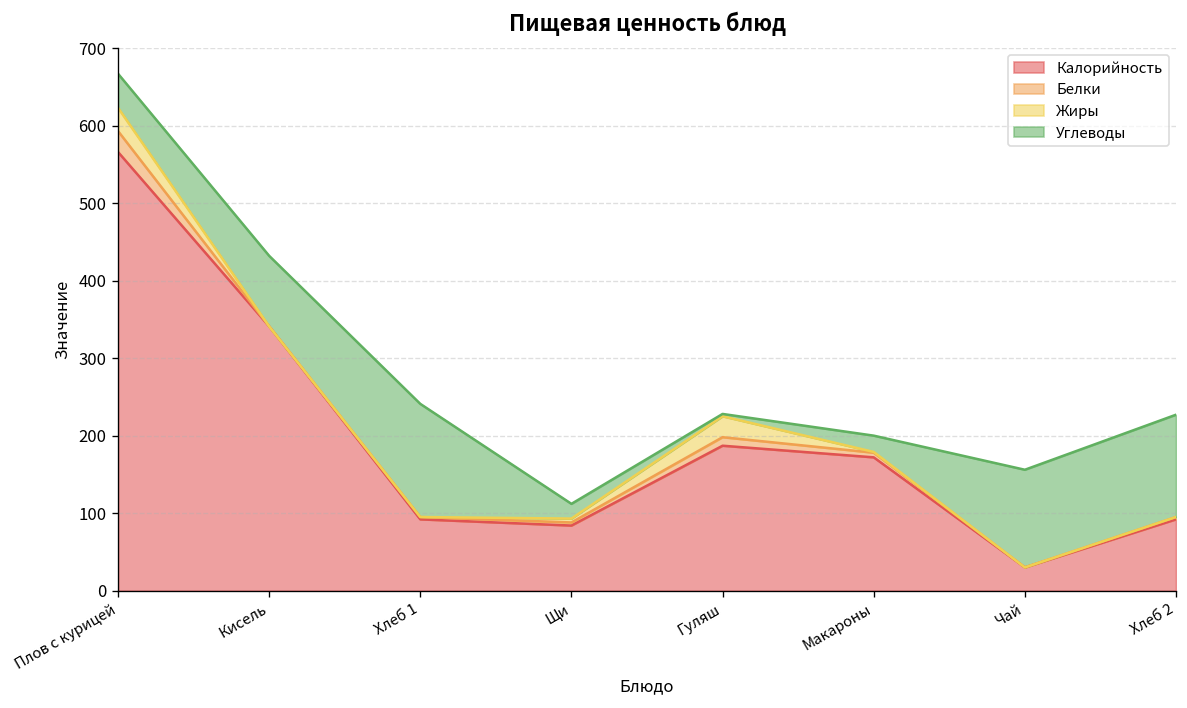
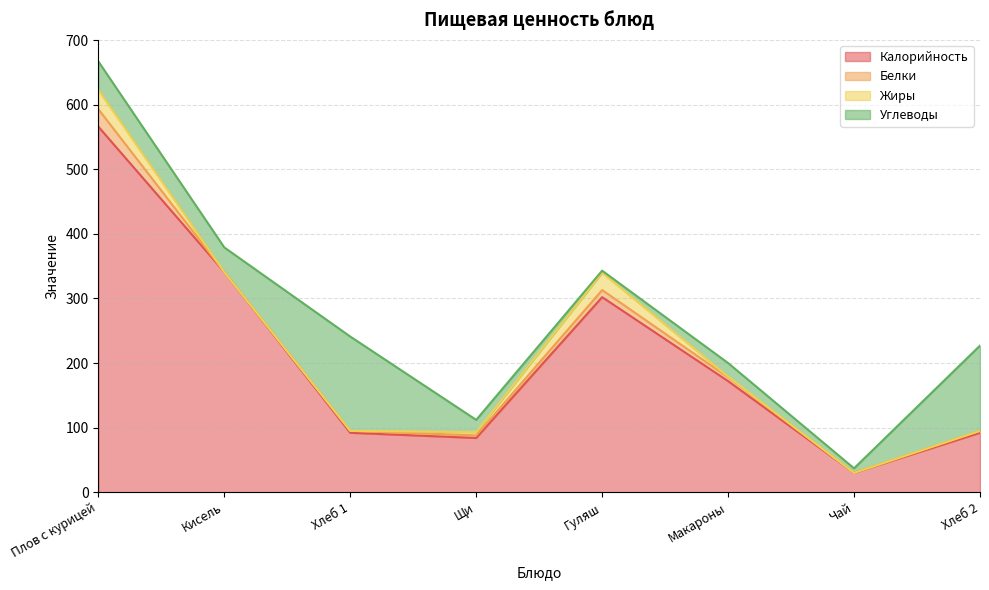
Углеводы, Кисель: 90 -> 40
Калорийность, Гуляш: 190 -> 300
Углеводы, Чай: 130 -> 10
